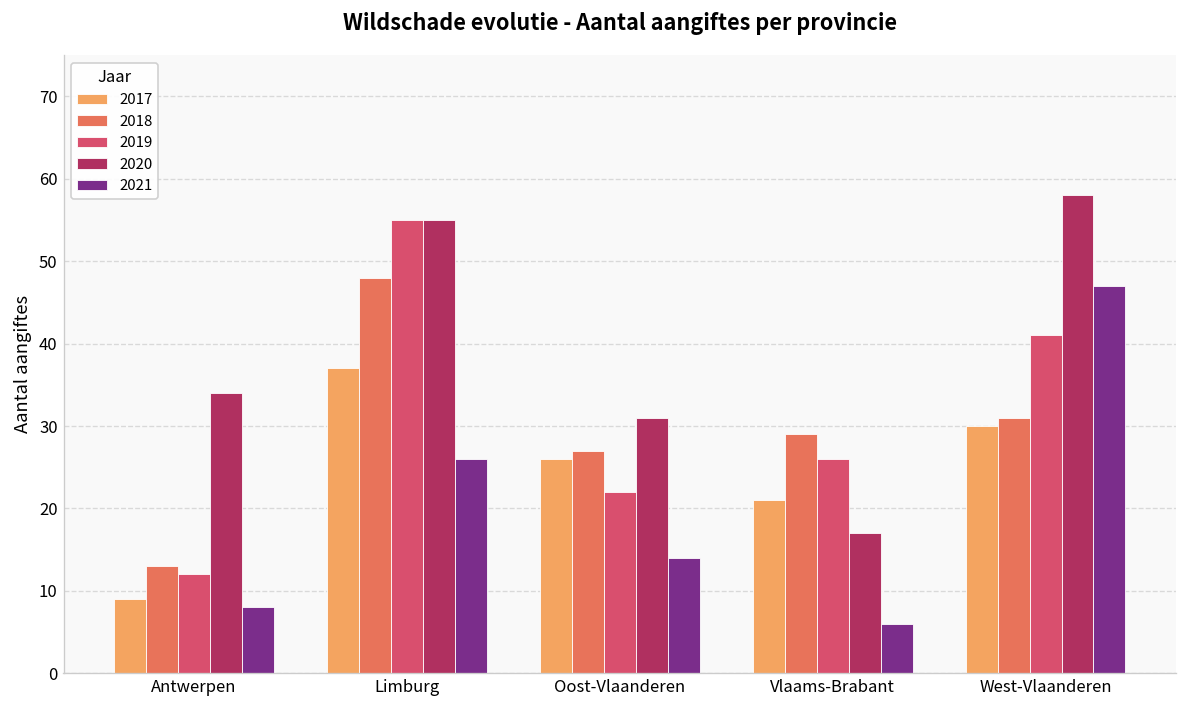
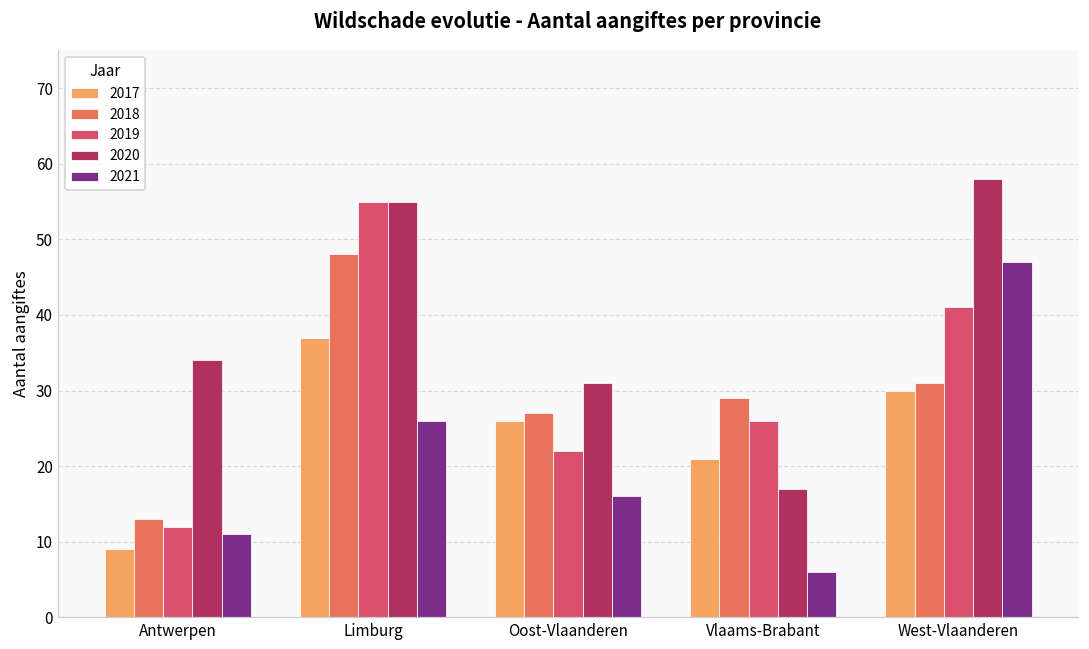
2021, Antwerpen: 8 -> 11
2021, Oost-Vlaanderen: 14 -> 16
